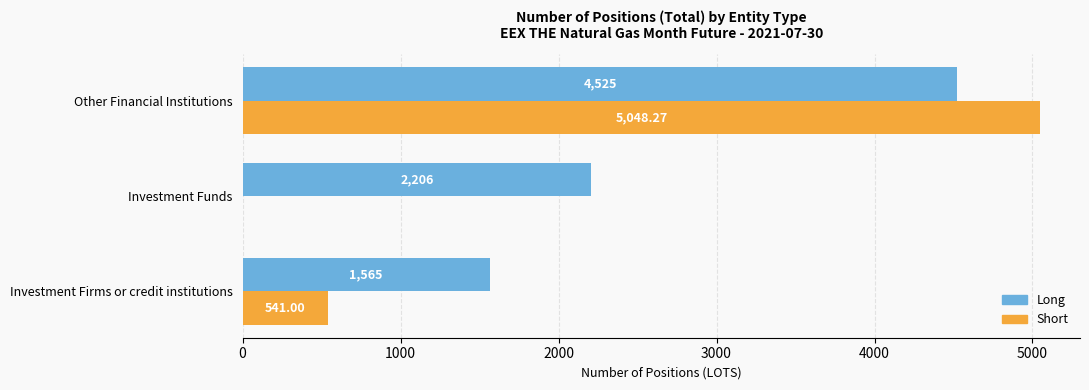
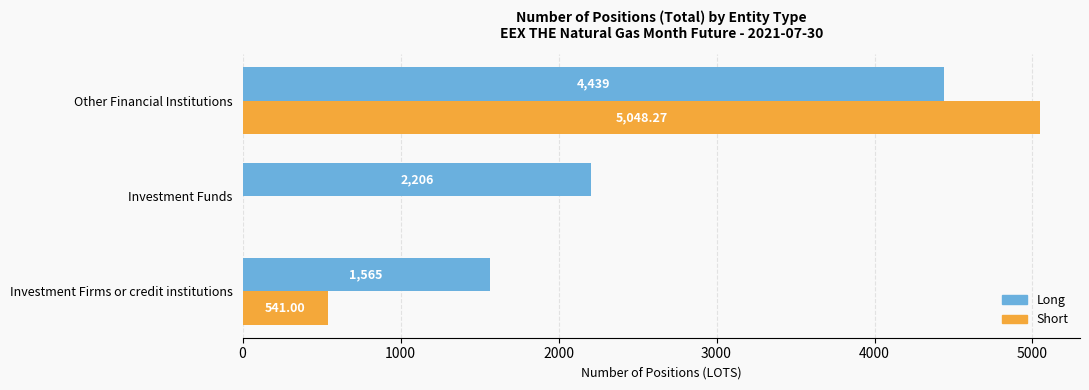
Long, Other Financial Institutions: 4,525 -> 4,439
